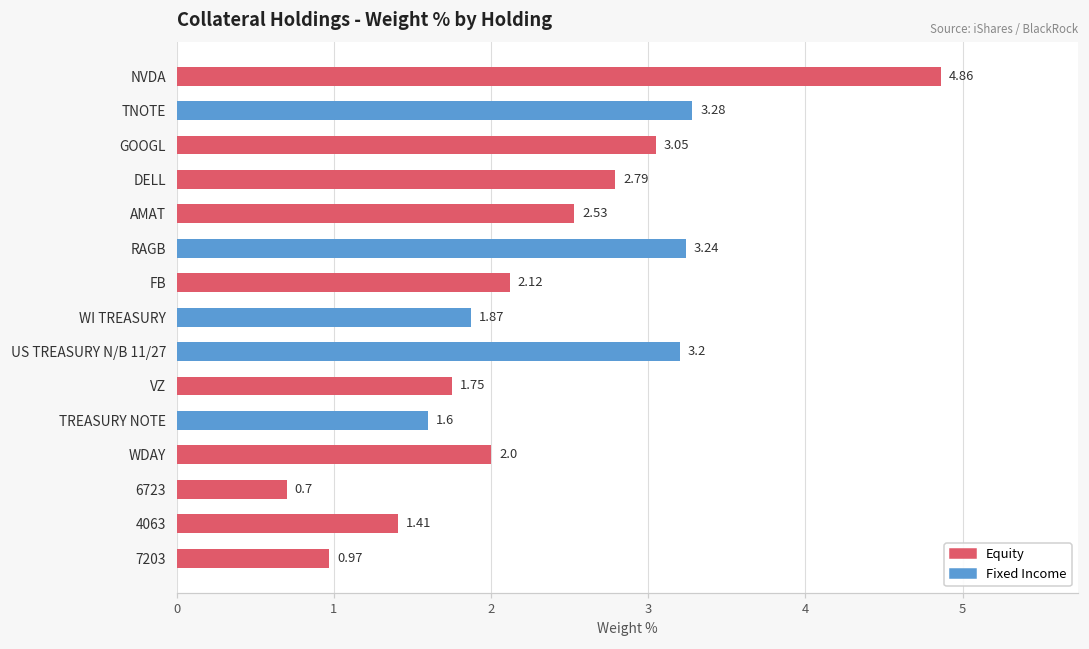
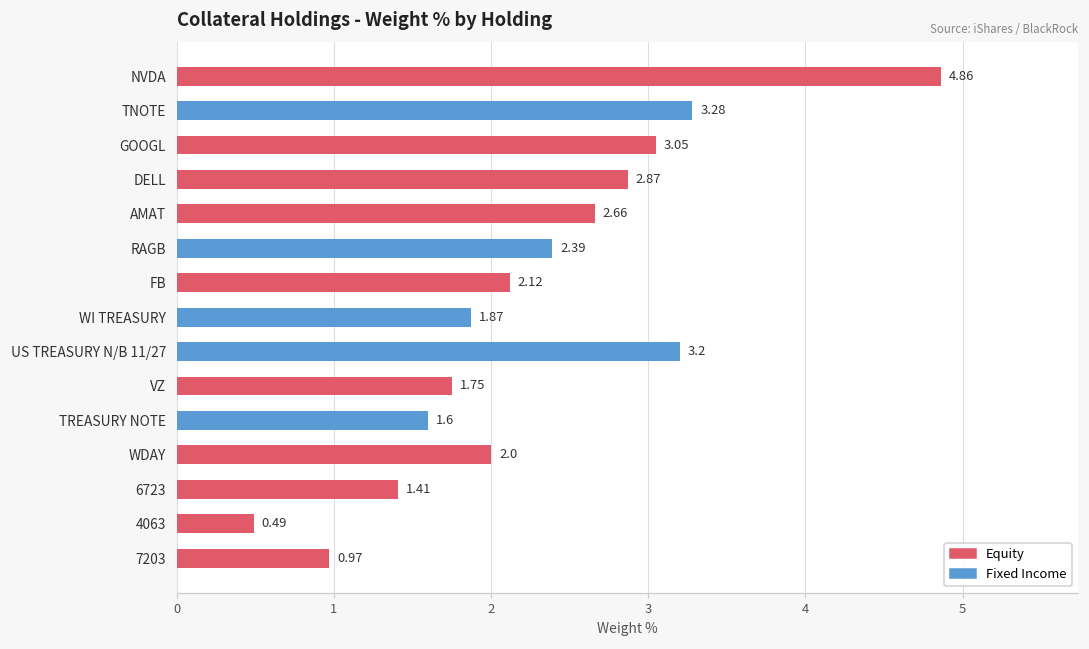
DELL: 2.79 -> 2.87
AMAT: 2.53 -> 2.66
RAGB: 3.24 -> 2.39
6723: 0.7 -> 1.41
4063: 1.41 -> 0.49
